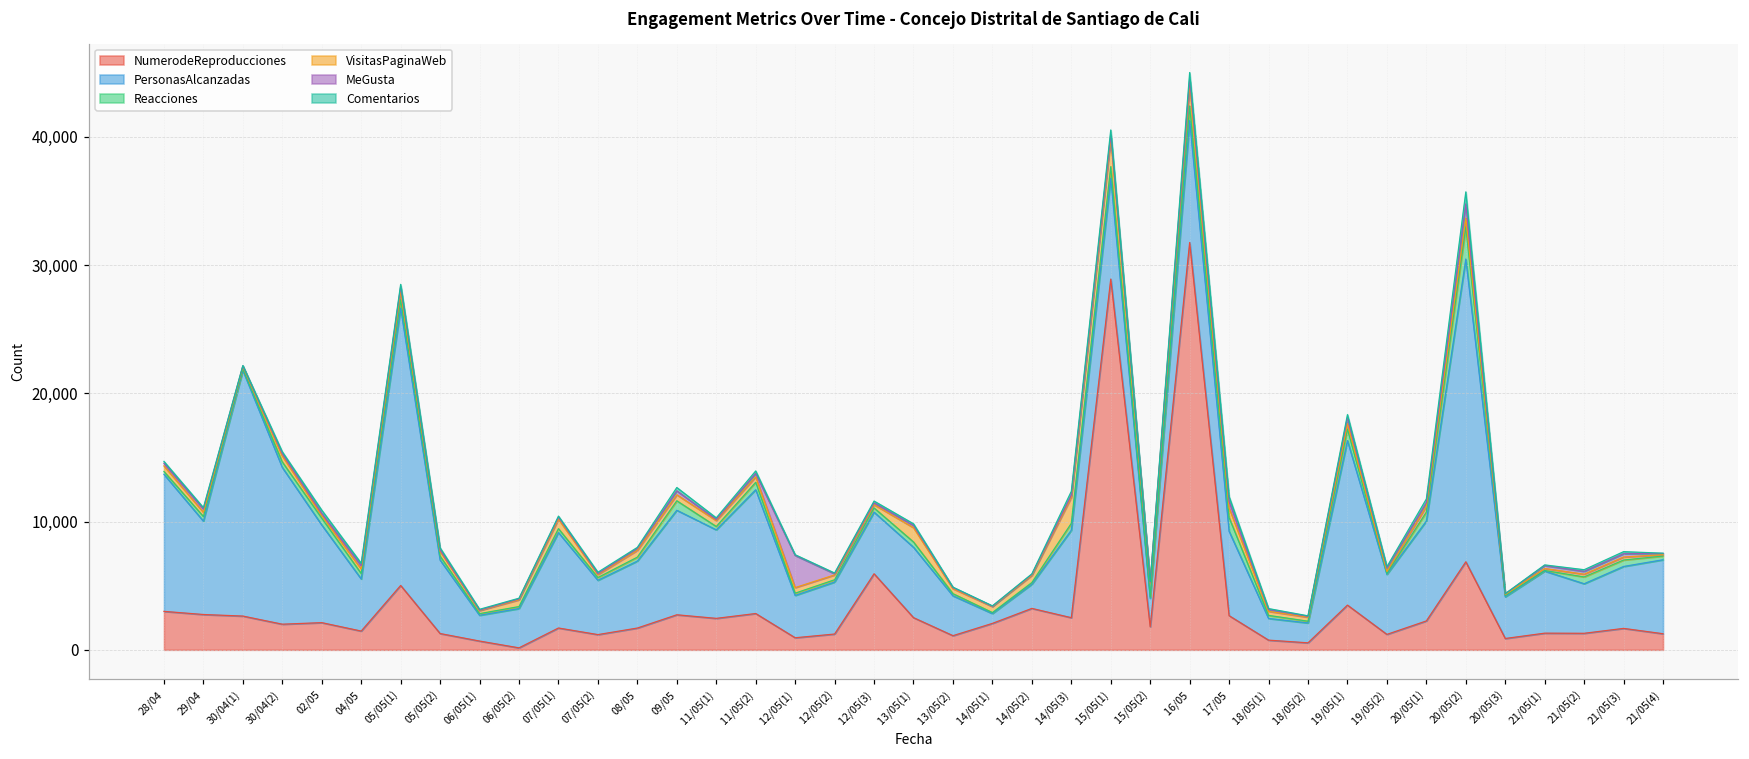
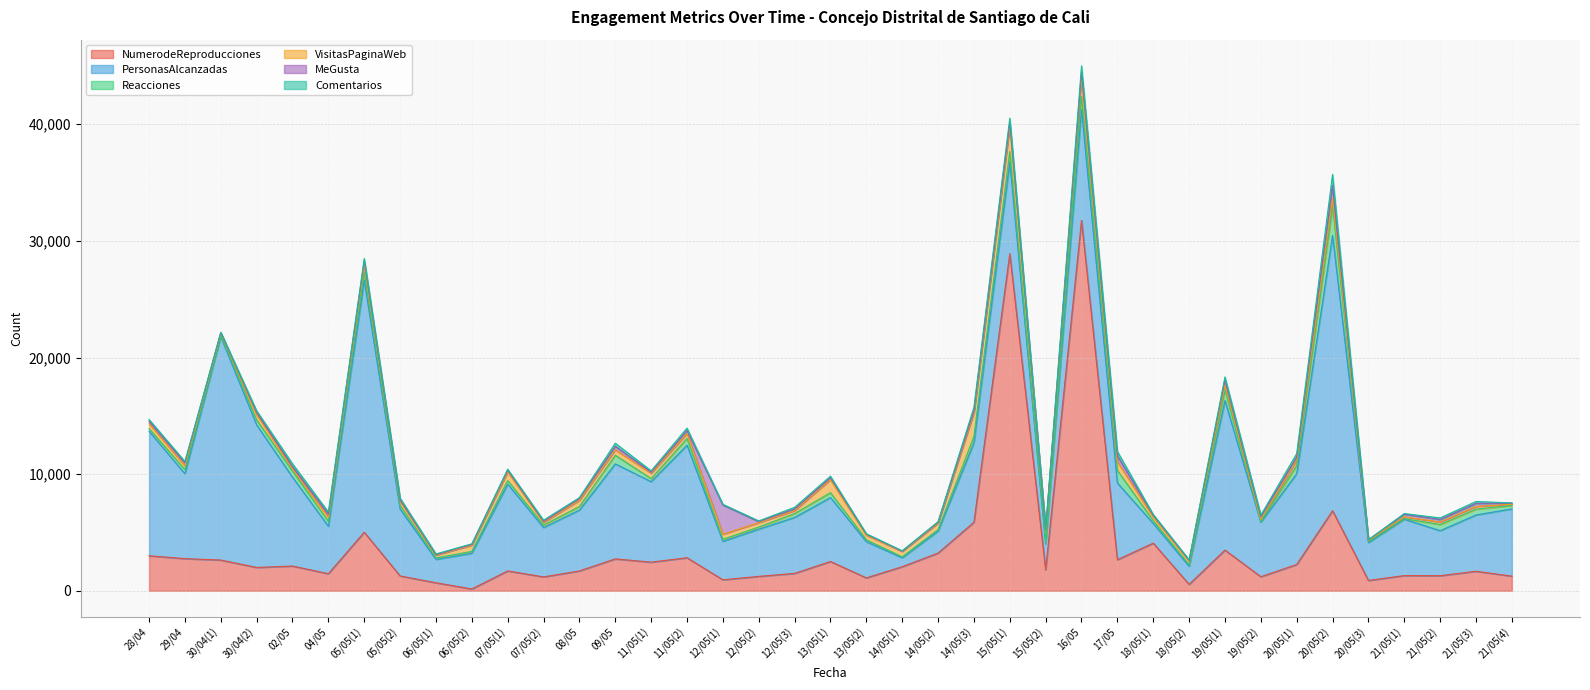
NumerodeReproducciones, 12/05(3): 5,900 -> 1,500
NumerodeReproducciones, 14/05(3): 2,500 -> 5,900
NumerodeReproducciones, 18/05(1): 800 -> 4,100
